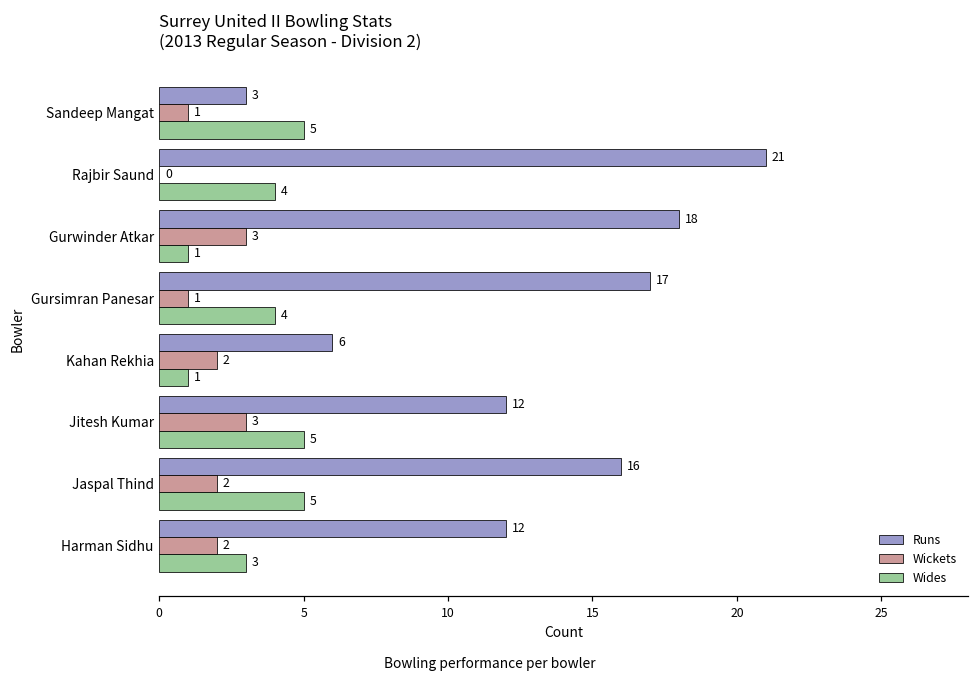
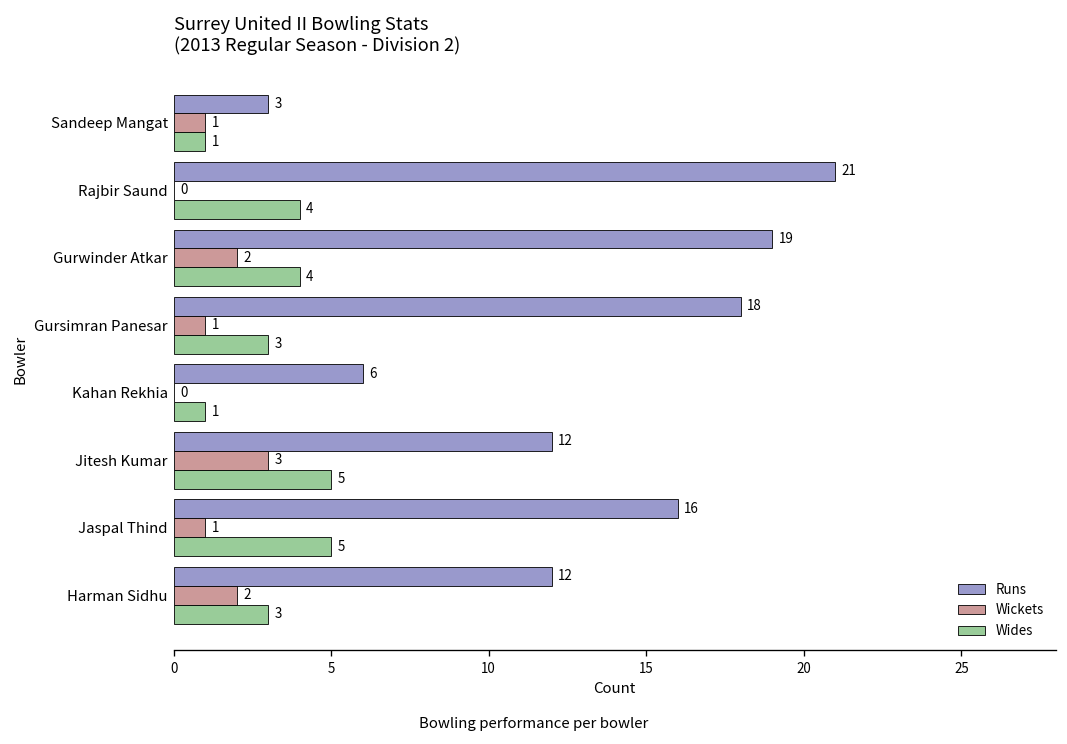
Wides, Sandeep Mangat: 5 -> 1
Runs, Gurwinder Atkar: 18 -> 19
Wickets, Gurwinder Atkar: 3 -> 2
Wides, Gurwinder Atkar: 1 -> 4
Runs, Gursimran Panesar: 17 -> 18
Wides, Gursimran Panesar: 4 -> 3
Wickets, Kahan Rekhia: 2 -> 0
Wickets, Jaspal Thind: 2 -> 1
